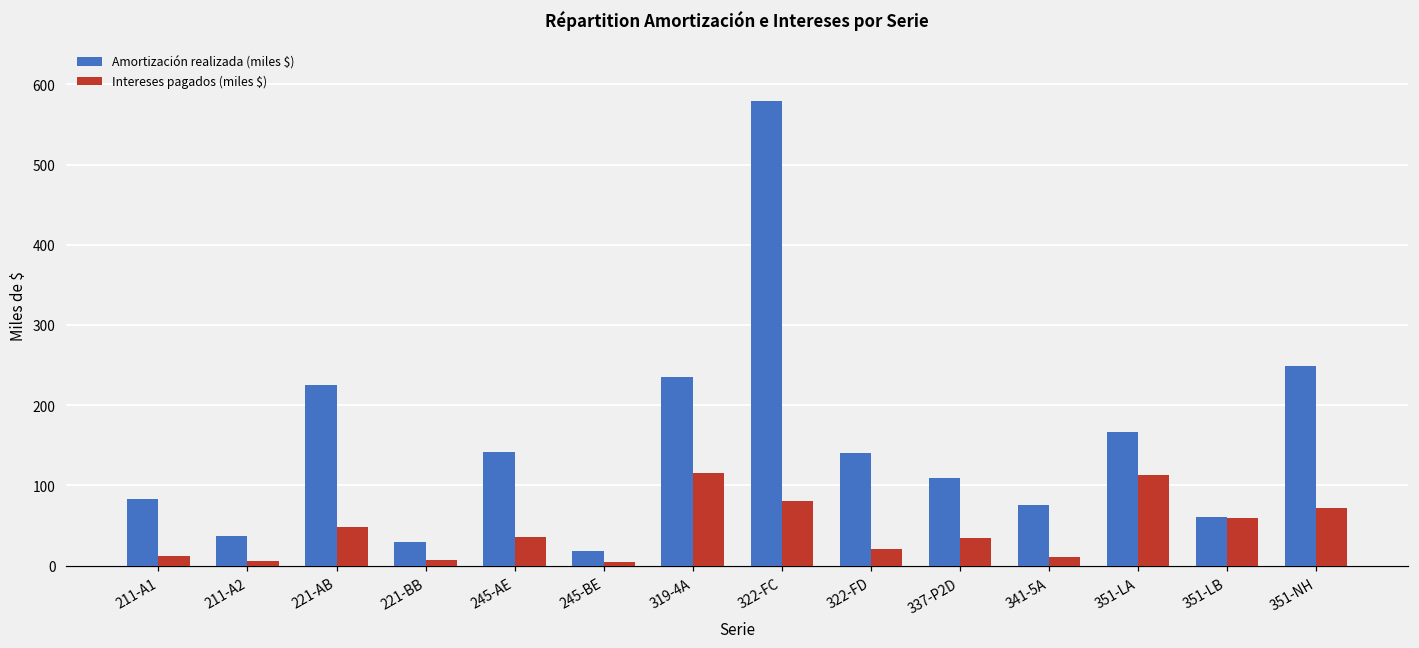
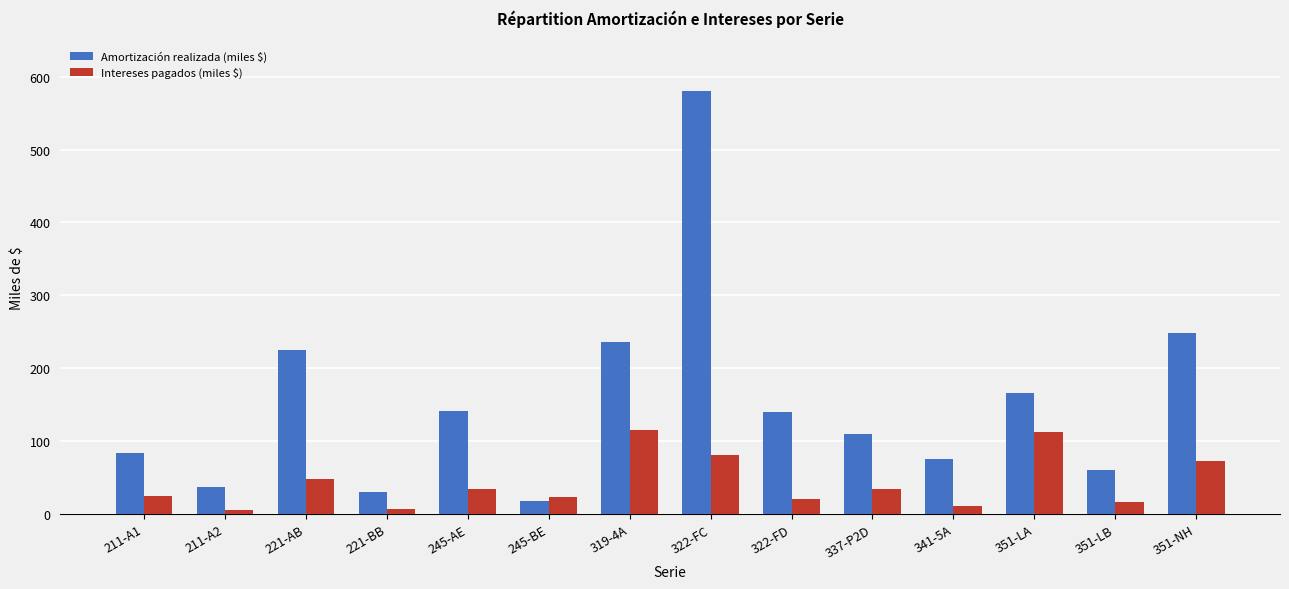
Intereses pagados (miles $), 211-A1: 10 -> 20
Intereses pagados (miles $), 245-BE: 0 -> 20
Intereses pagados (miles $), 351-LB: 60 -> 20
